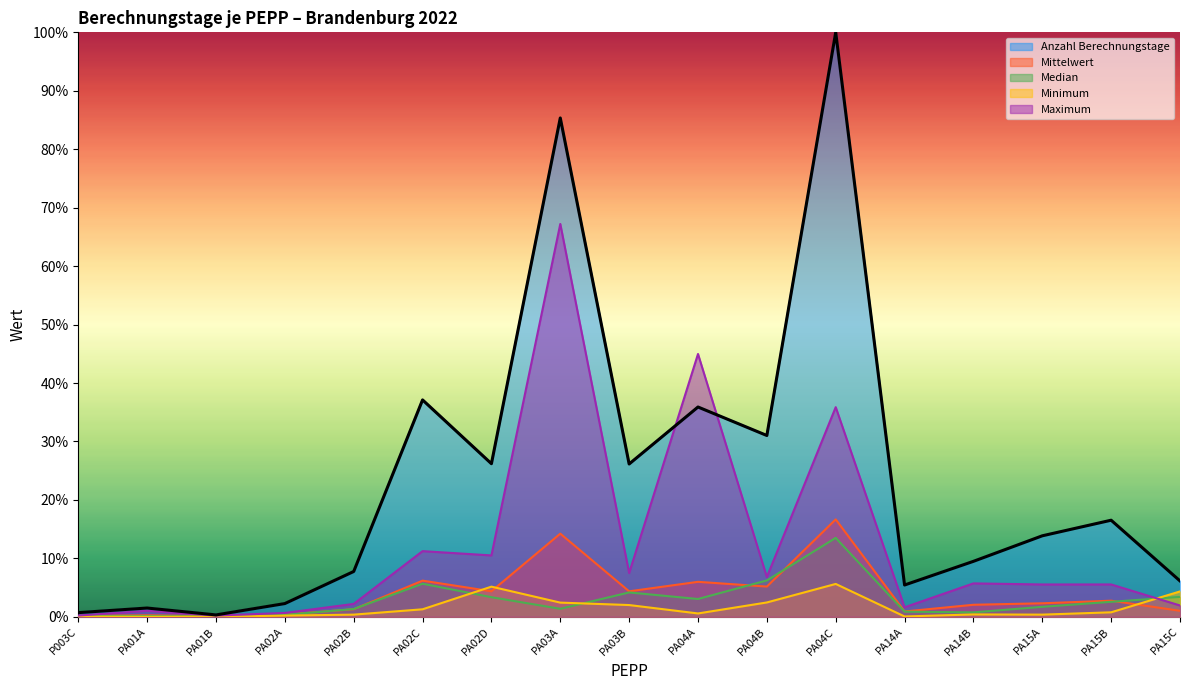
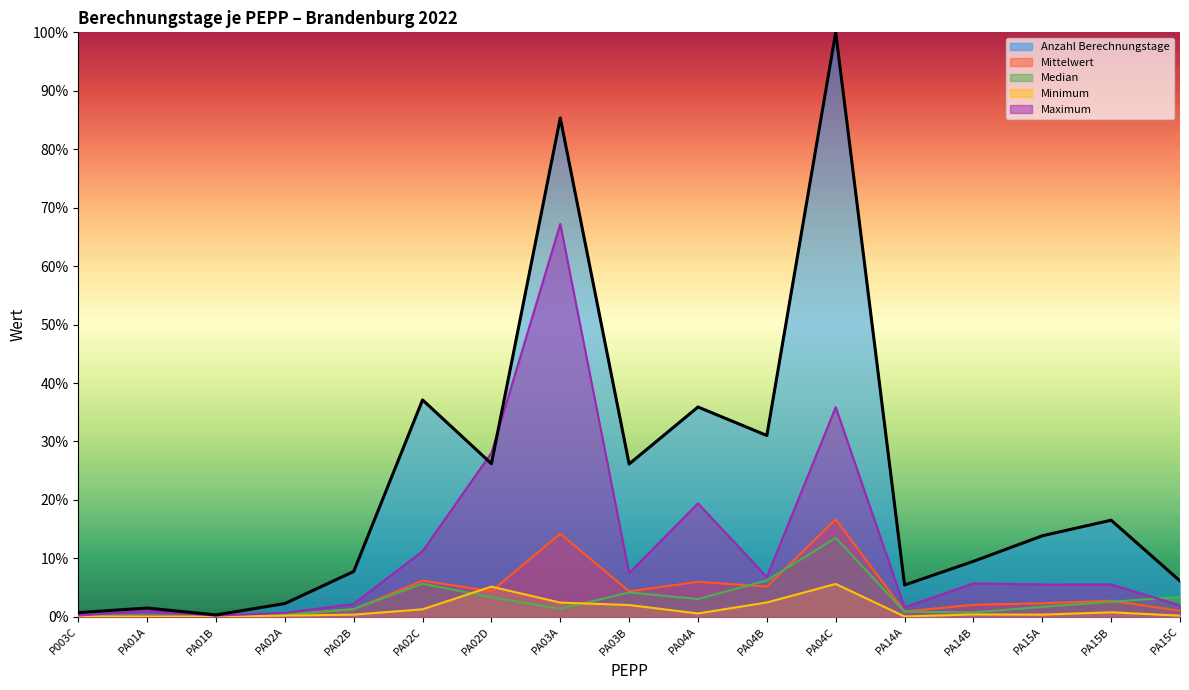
Maximum, PA02D: 10% -> 28%
Maximum, PA04A: 45% -> 19%
Minimum, PA15C: 4% -> 0%
